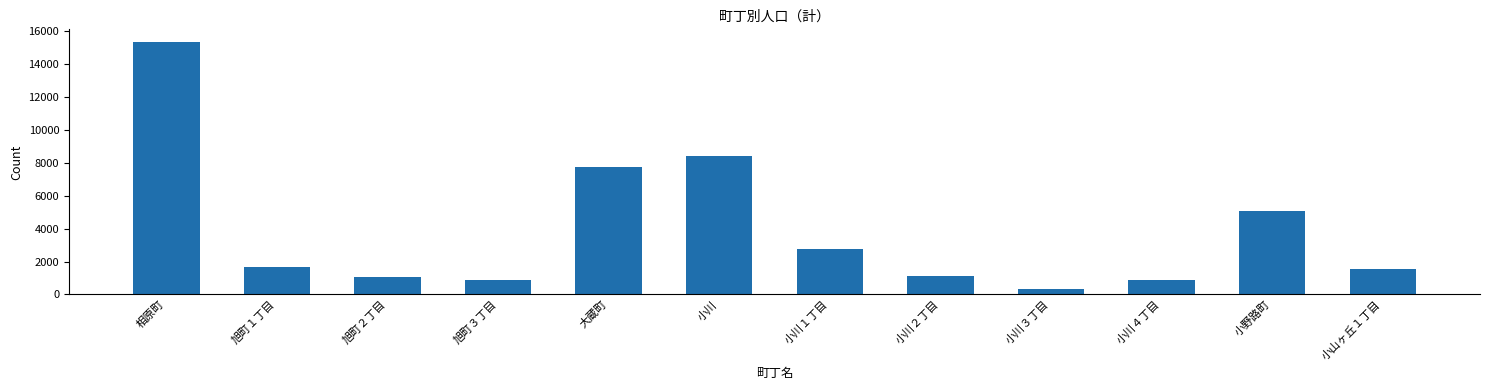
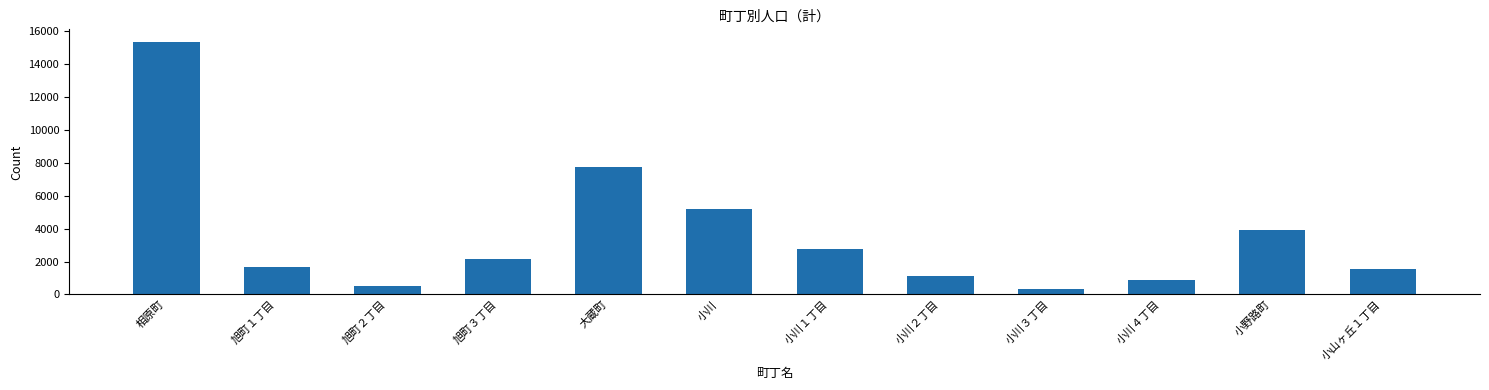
旭町２丁目: 1100 -> 500
旭町３丁目: 900 -> 2100
小川: 8400 -> 5200
小野路町: 5100 -> 3900
